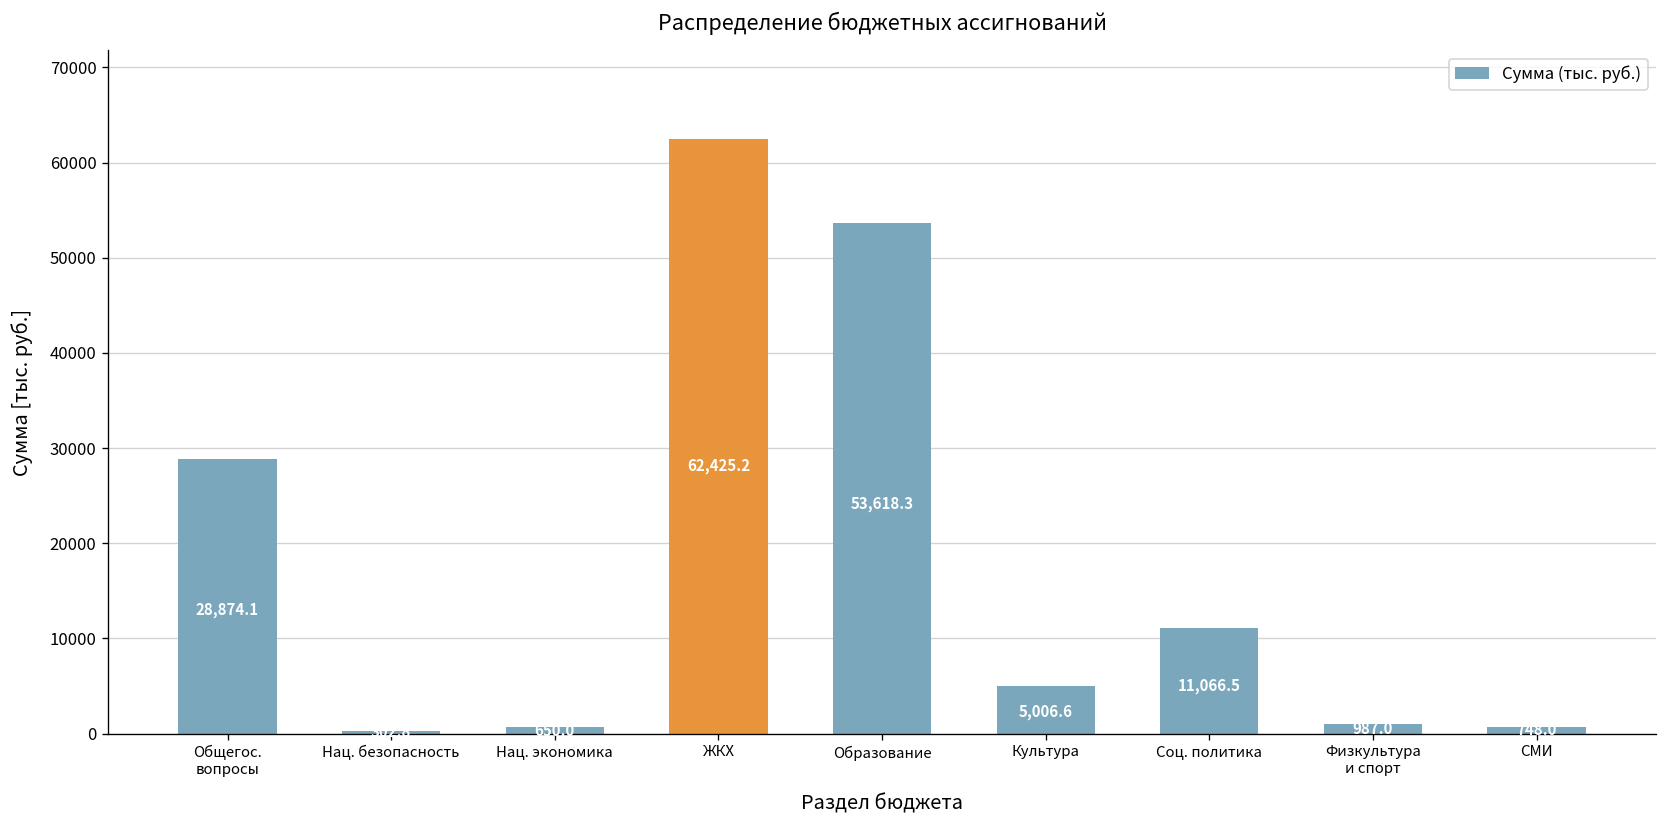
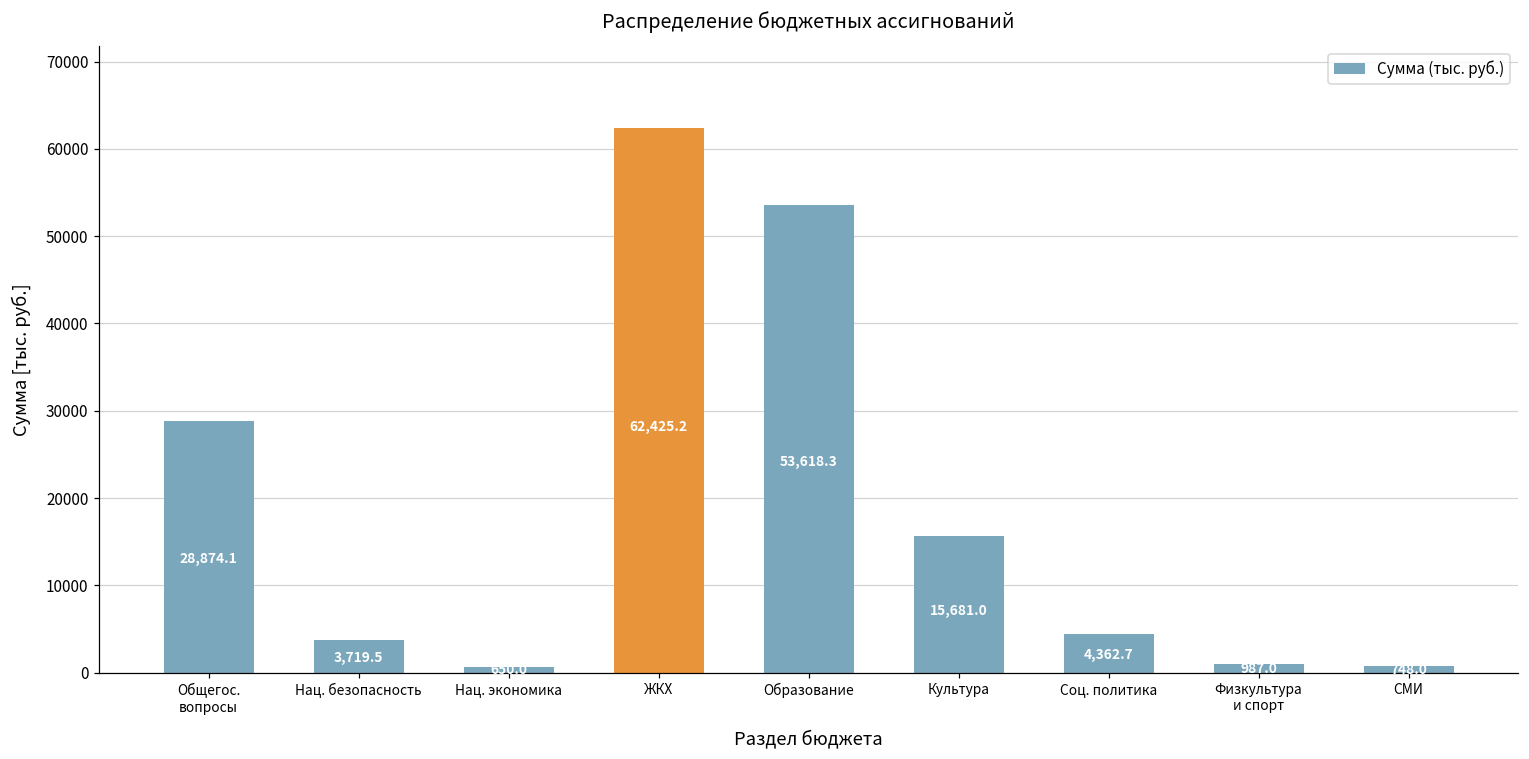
Нац. безопасность: 0 -> 4000
Культура: 5,006.6 -> 15,681.0
Соц. политика: 11,066.5 -> 4,362.7
